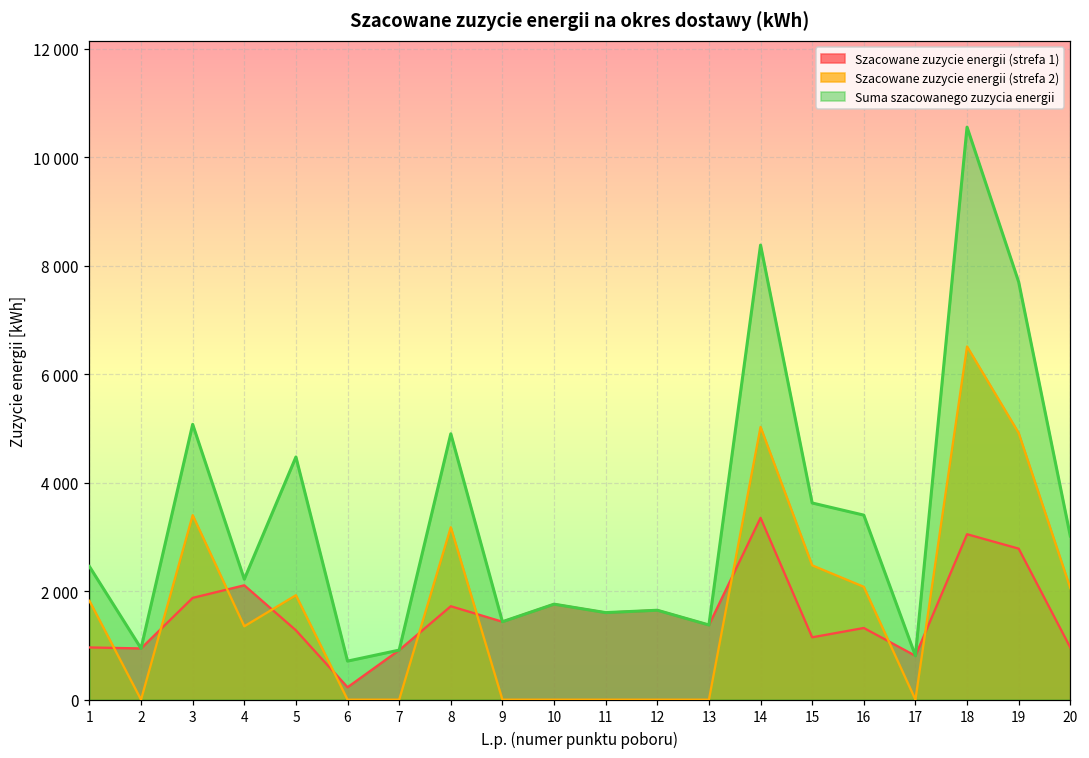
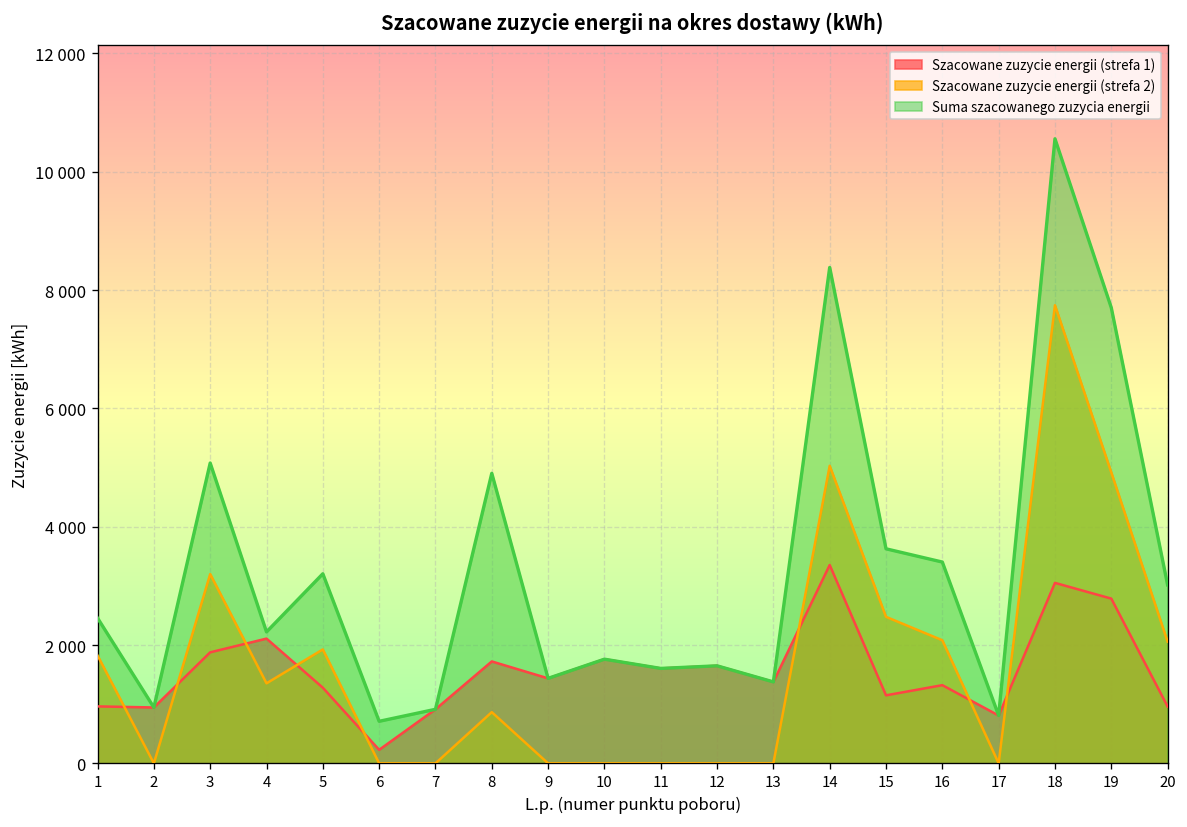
Szacowane zuzycie energii (strefa 2), 3: 3400 -> 3200
Suma szacowanego zuzycia energii, 5: 4500 -> 3200
Szacowane zuzycie energii (strefa 2), 8: 3200 -> 900
Szacowane zuzycie energii (strefa 2), 18: 6500 -> 7700
